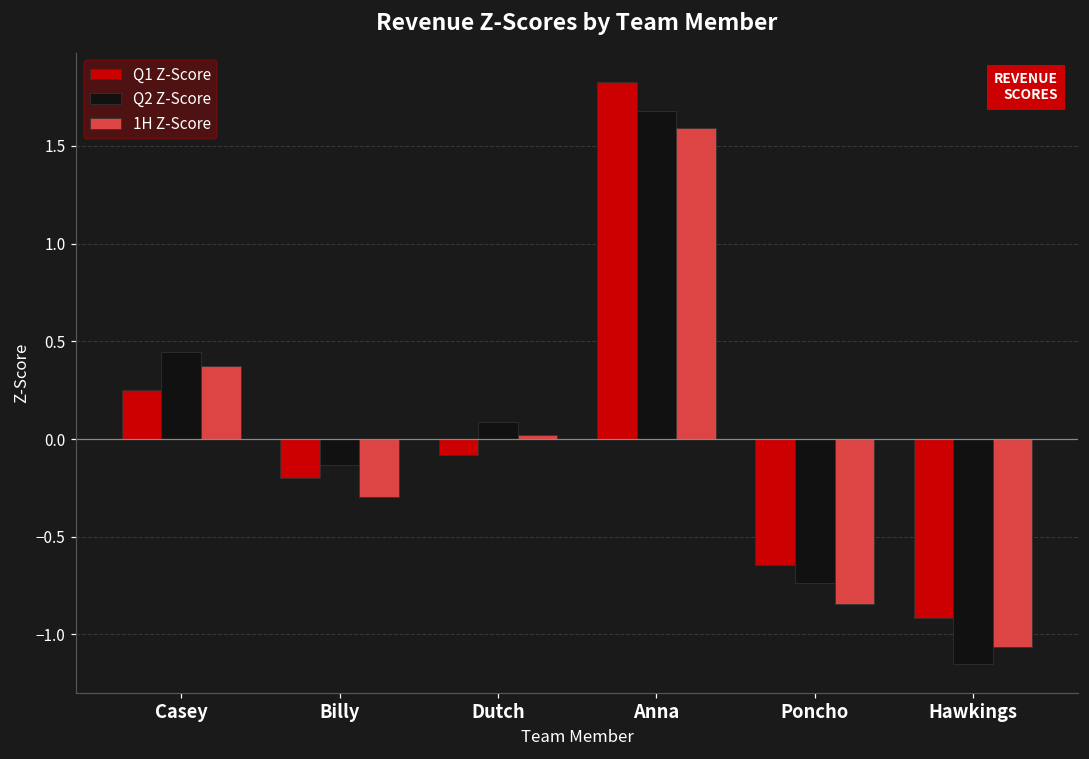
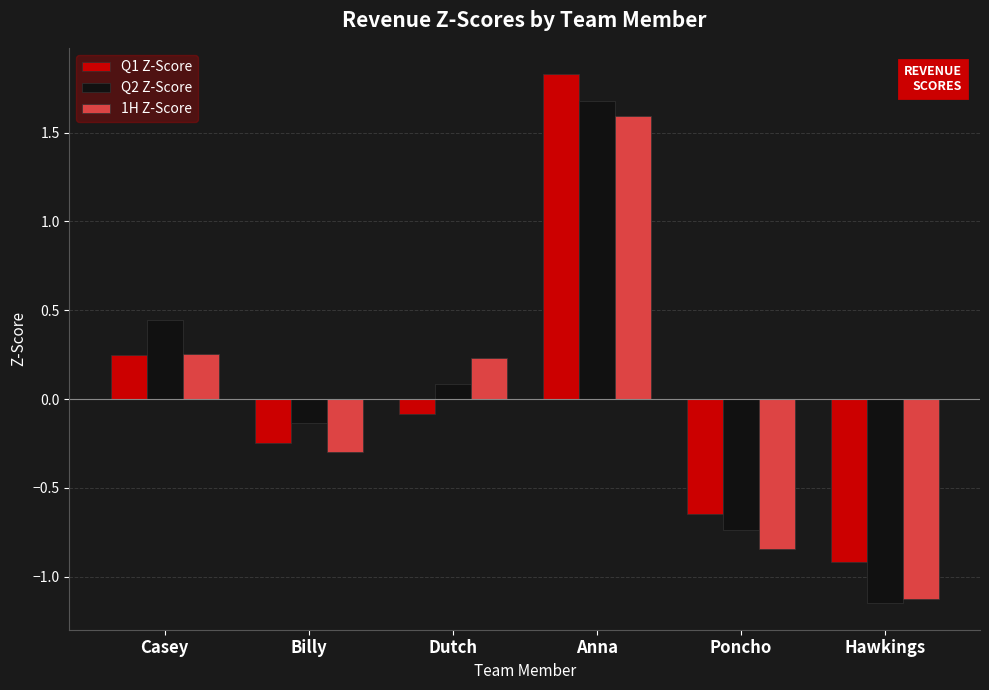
1H Z-Score, Casey: 0.37 -> 0.25
Q1 Z-Score, Billy: -0.20 -> -0.25
1H Z-Score, Dutch: 0.02 -> 0.23
1H Z-Score, Hawkings: -1.06 -> -1.13
